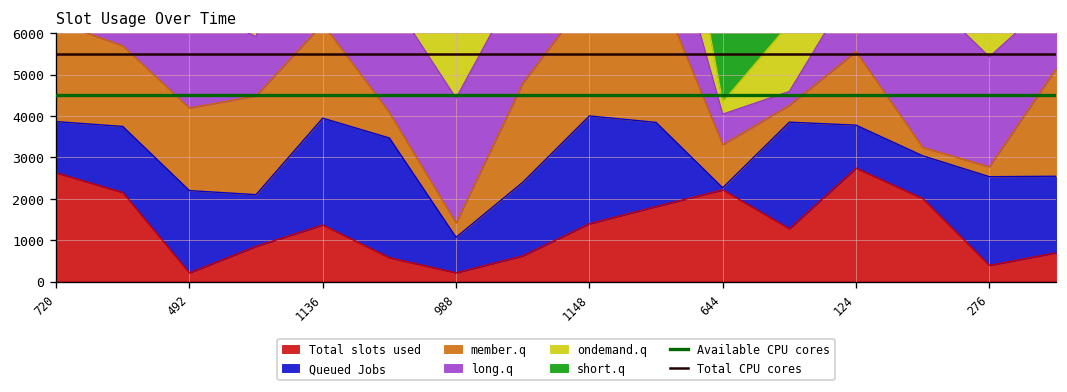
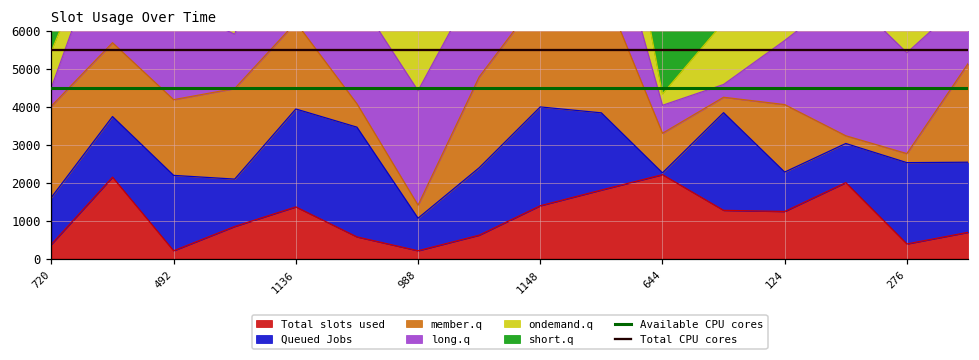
Total slots used, 720: 2600 -> 400
Total slots used, 124: 2700 -> 1200
